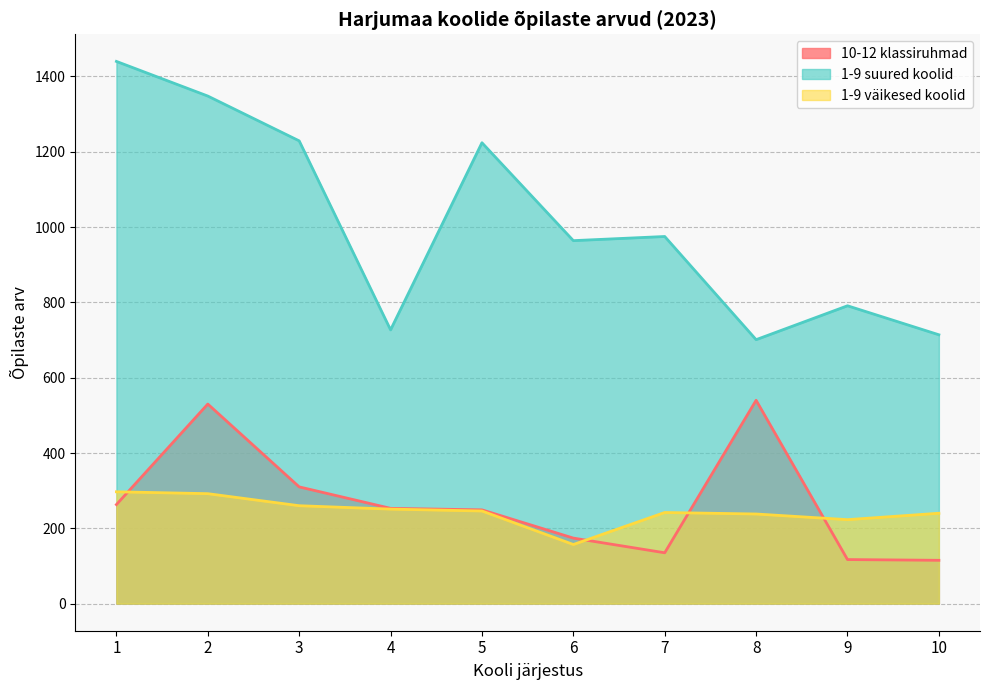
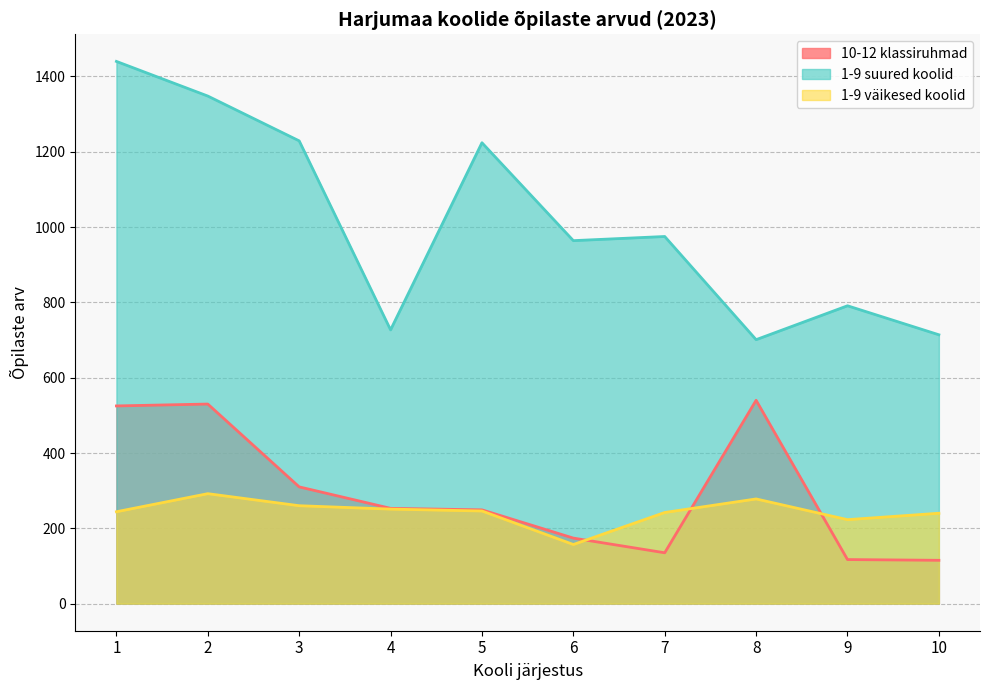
10-12 klassiruhmad, 1: 260 -> 530
1-9 väikesed koolid, 1: 300 -> 240
1-9 väikesed koolid, 8: 240 -> 280
